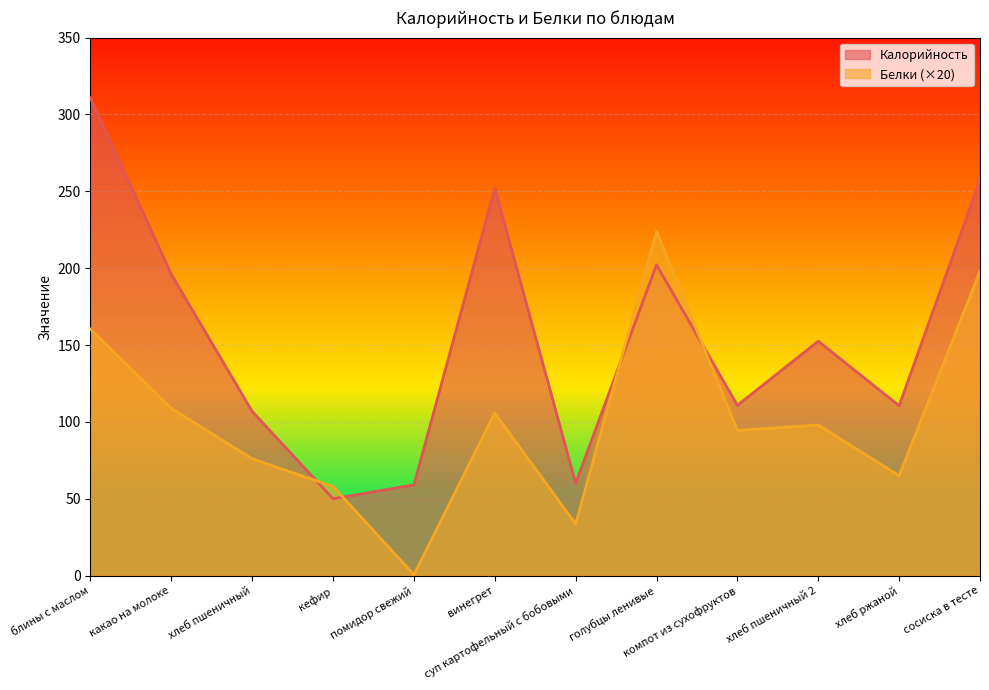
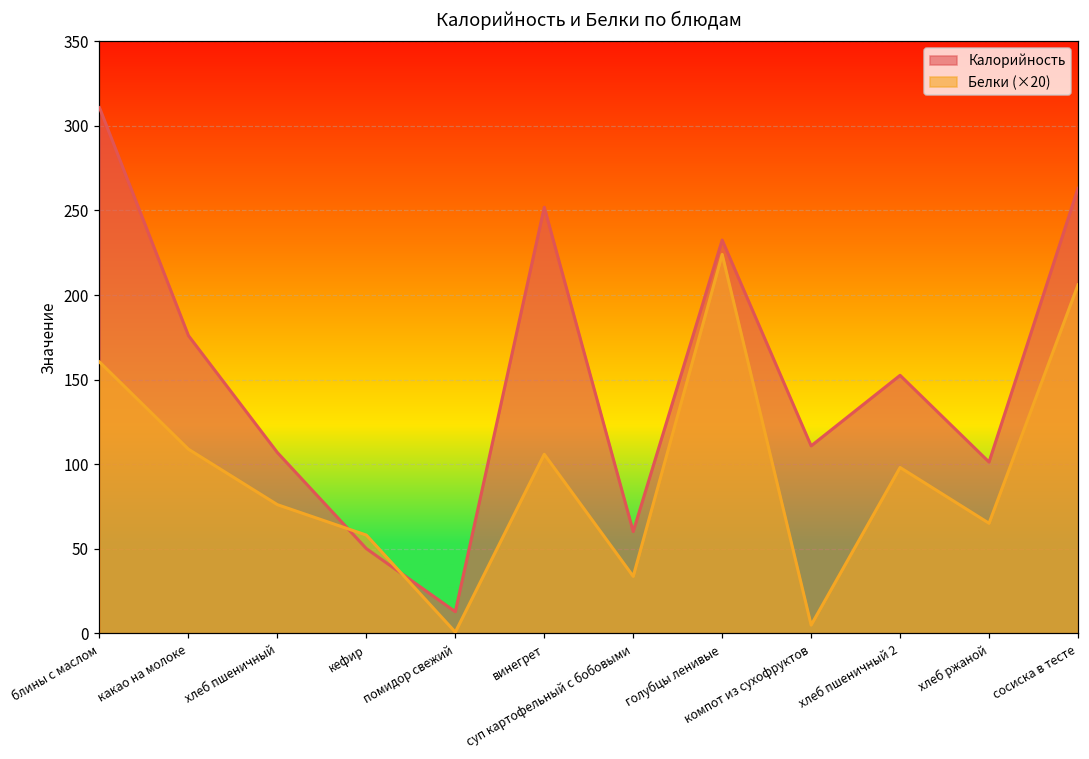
Калорийность, какао на молоке: 196 -> 176
Калорийность, помидор свежий: 59 -> 13
Калорийность, голубцы ленивые: 202 -> 233
Белки (×20), компот из сухофруктов: 94 -> 5
Калорийность, хлеб ржаной: 111 -> 101
Калорийность, сосиска в тесте: 257 -> 263
Белки (×20), сосиска в тесте: 198 -> 206
